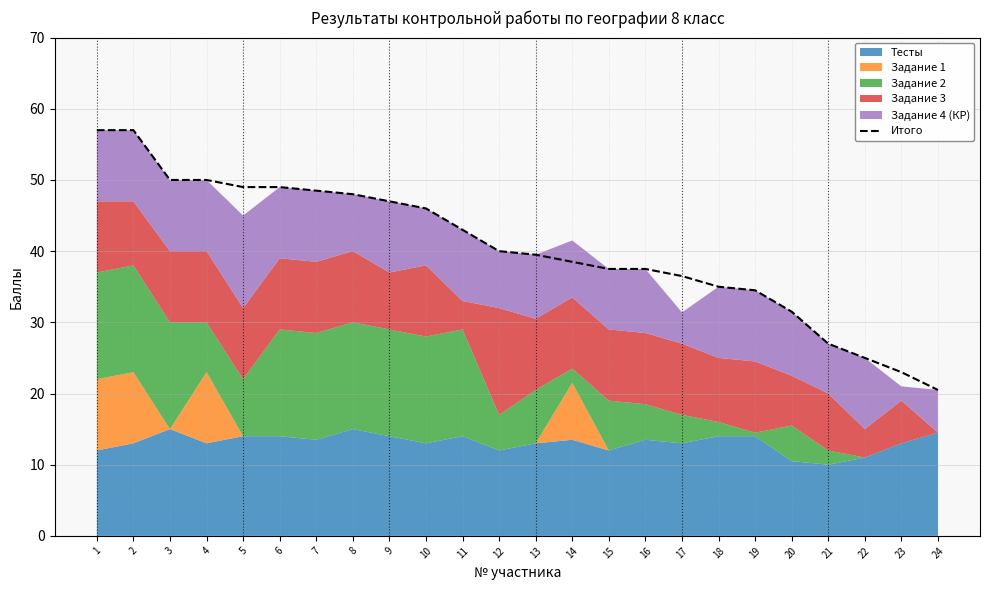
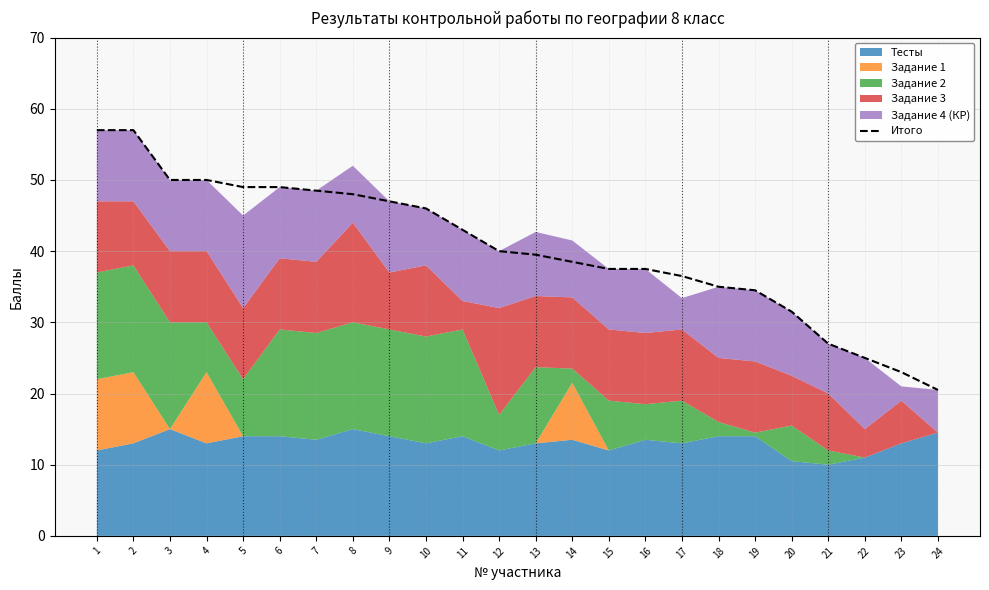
Задание 3, 8: 10 -> 14
Задание 2, 13: 8 -> 11
Задание 2, 17: 4 -> 6
